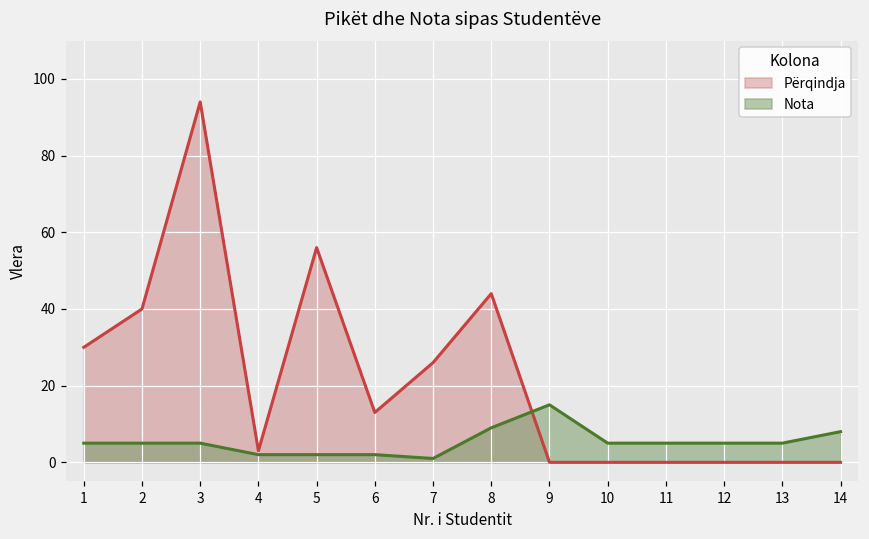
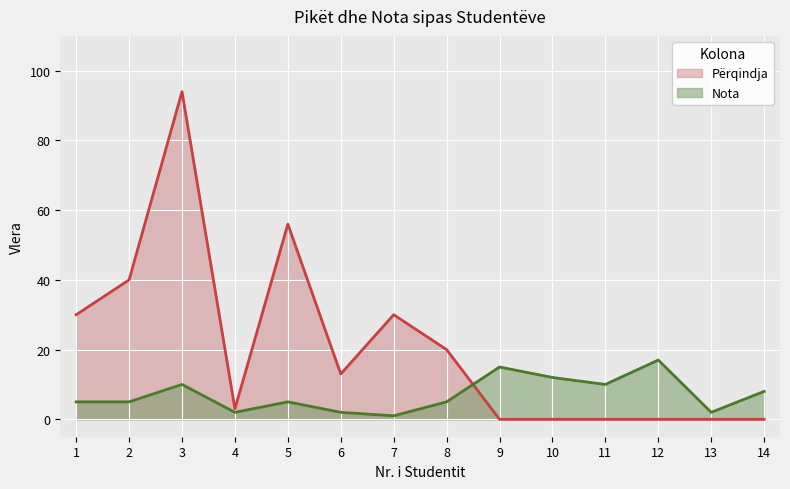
Nota, 3: 5 -> 10
Nota, 5: 2 -> 5
Përqindja, 7: 26 -> 30
Përqindja, 8: 44 -> 20
Nota, 8: 9 -> 5
Nota, 10: 5 -> 12
Nota, 11: 5 -> 10
Nota, 12: 5 -> 17
Nota, 13: 5 -> 2
